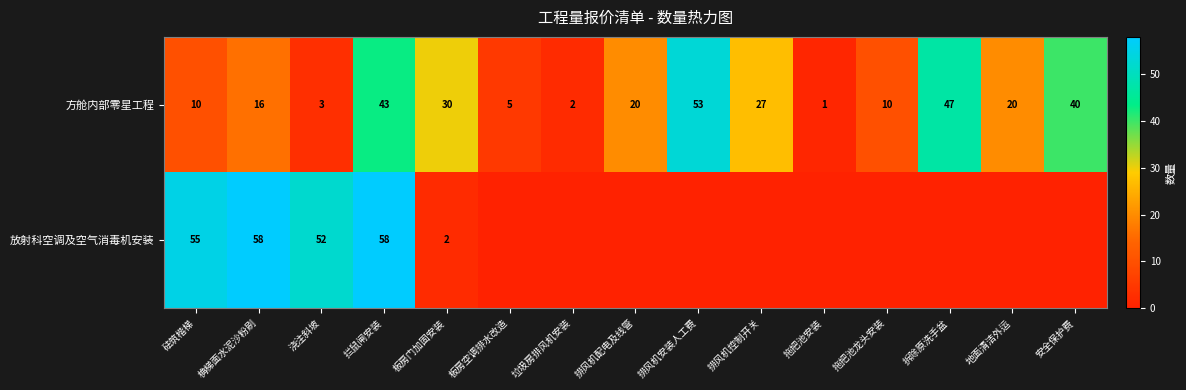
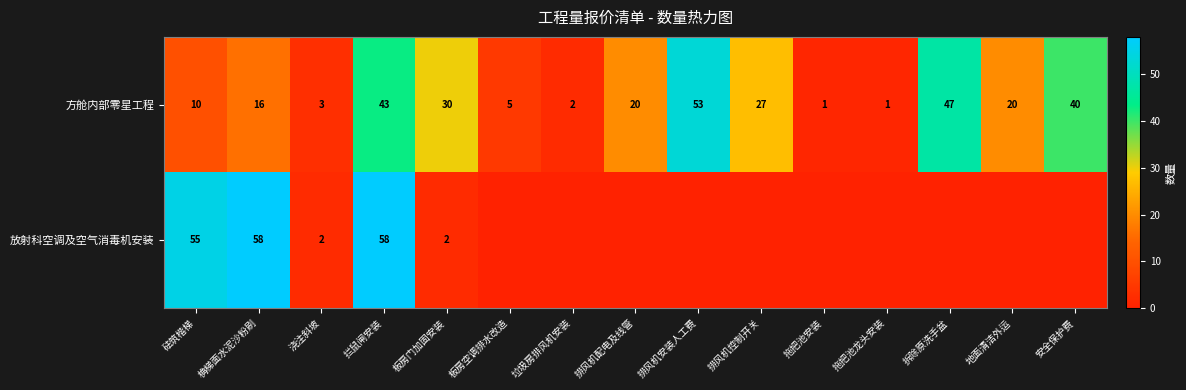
方舱内部零星工程, 拖把池龙头安装: 10 -> 1
放射科空调及空气消毒机安装, 浇注斜坡: 52 -> 2
